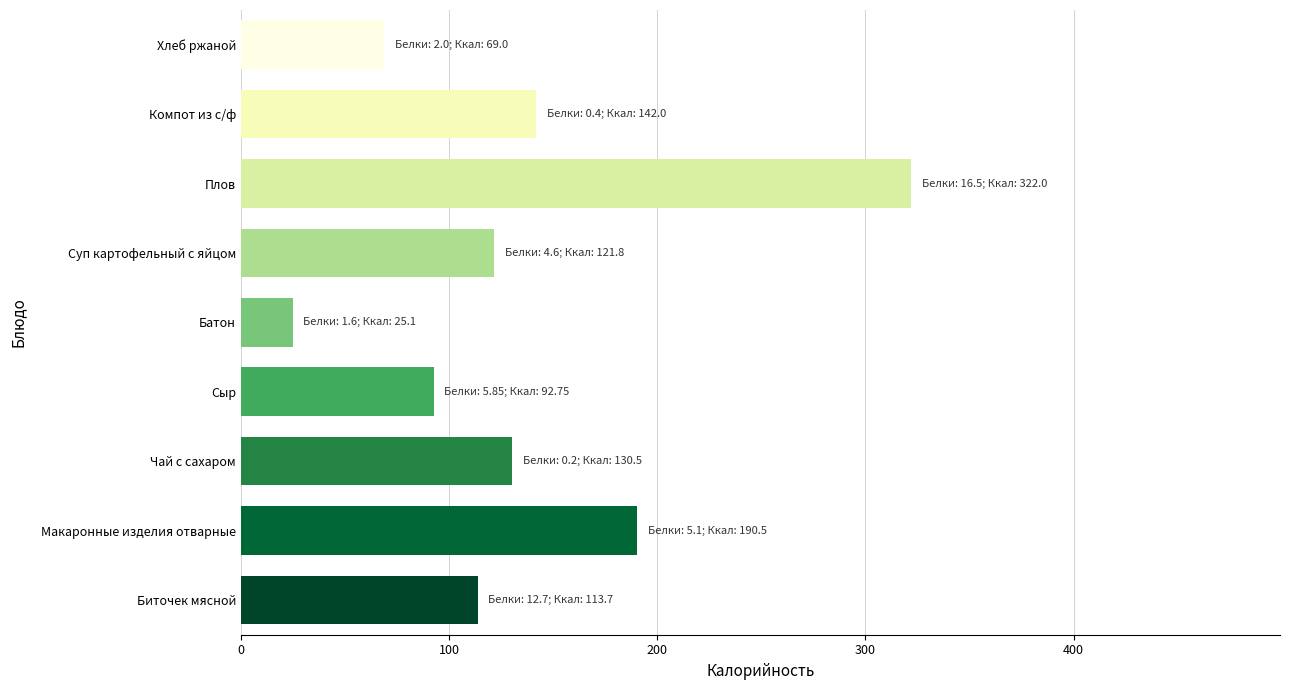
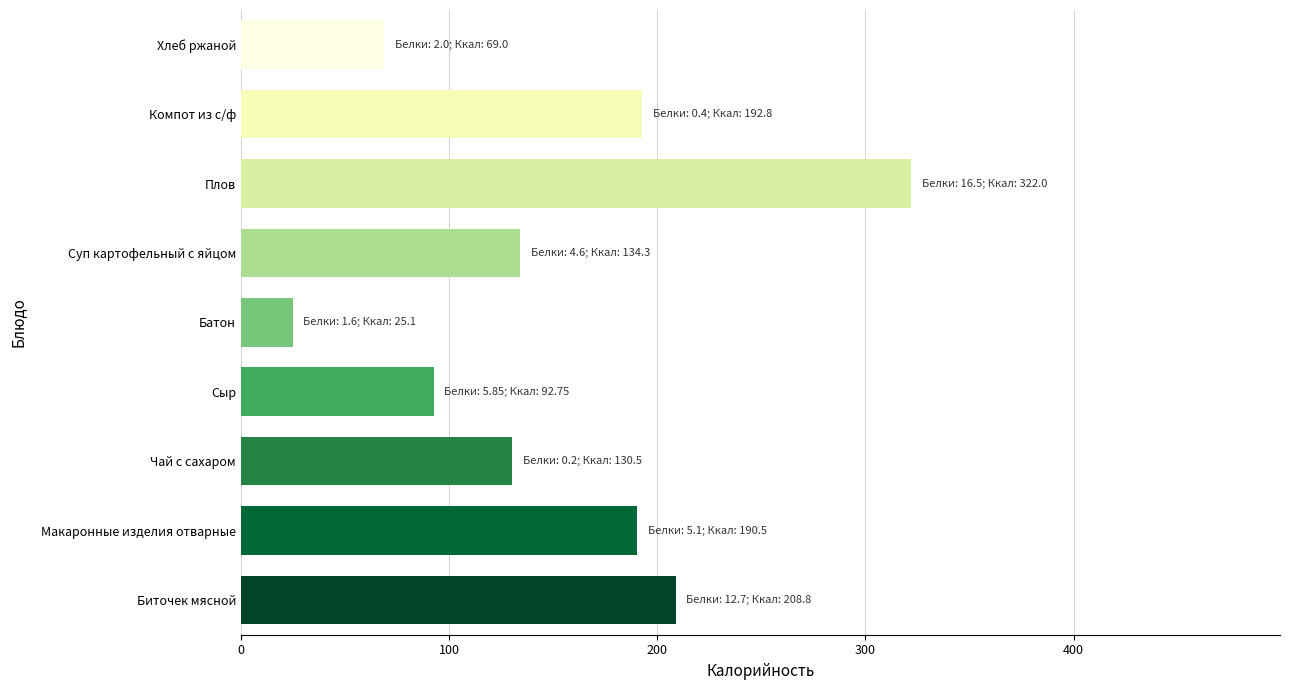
Компот из с/ф: 142.0 -> 192.8
Суп картофельный с яйцом: 121.8 -> 134.3
Биточек мясной: 113.7 -> 208.8
